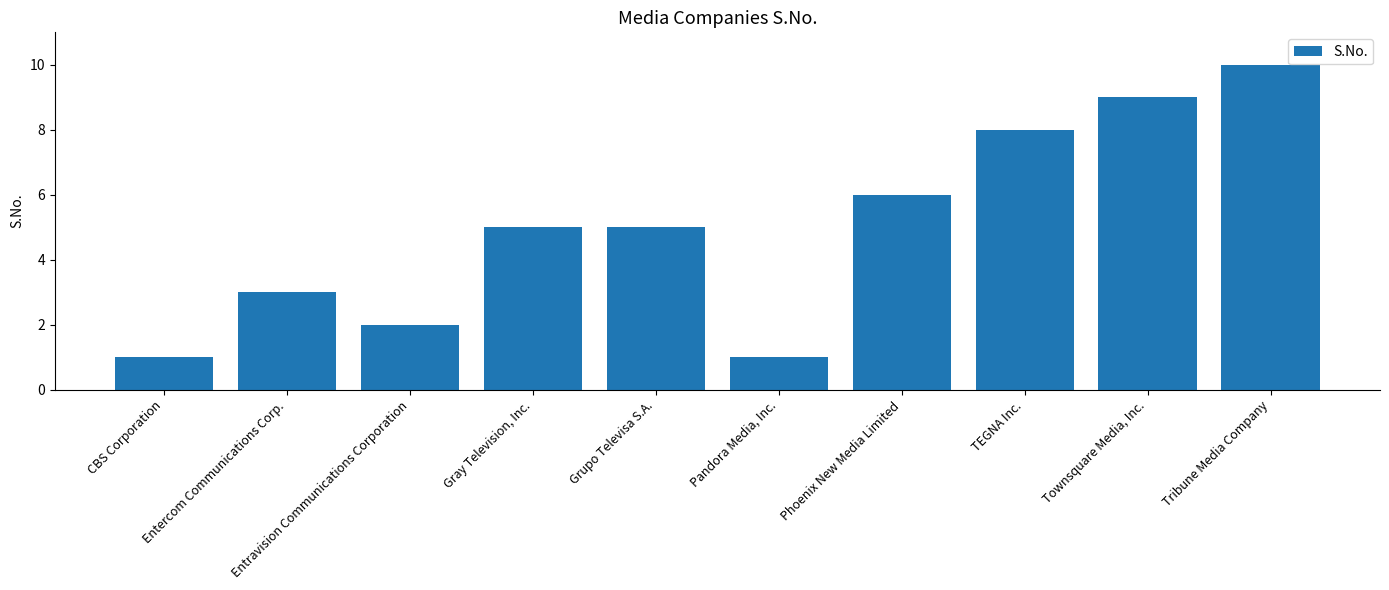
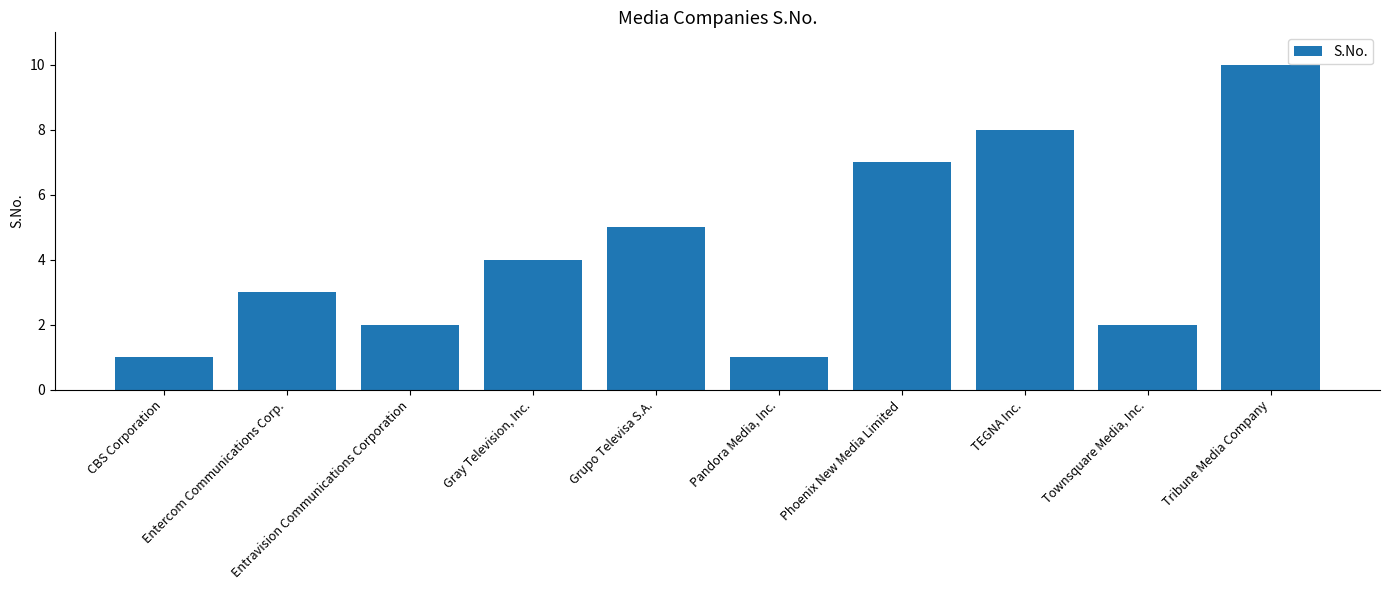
Gray Television, Inc.: 5 -> 4
Phoenix New Media Limited: 6 -> 7
Townsquare Media, Inc.: 9 -> 2
